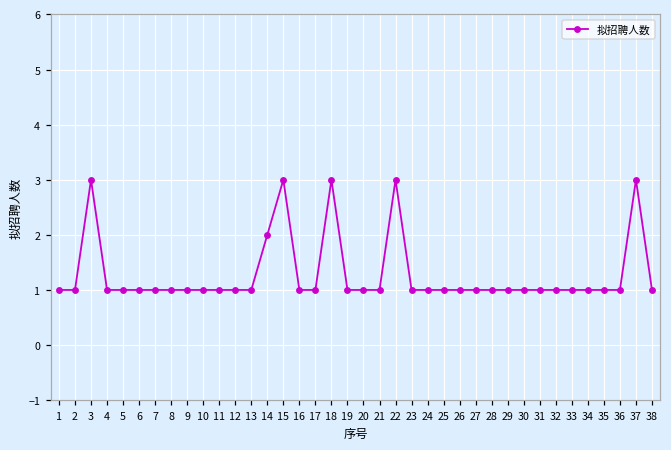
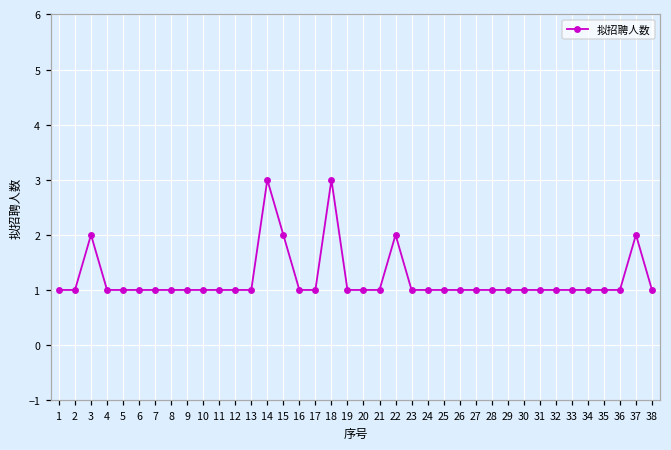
3: 3 -> 2
14: 2 -> 3
15: 3 -> 2
22: 3 -> 2
37: 3 -> 2
